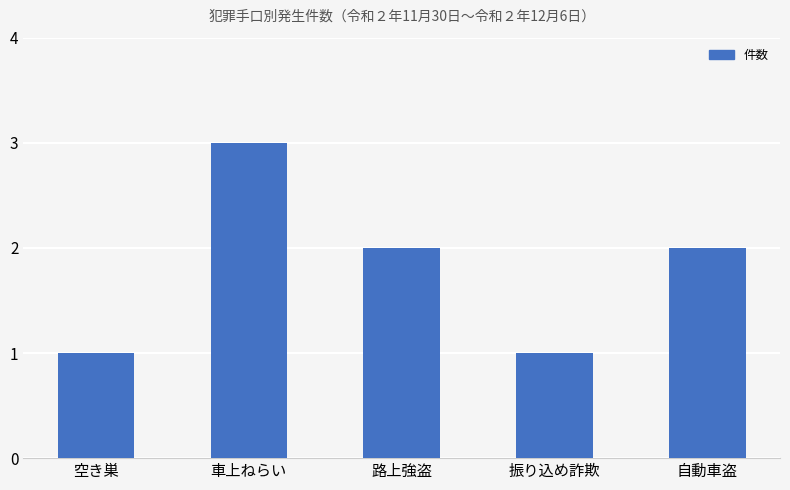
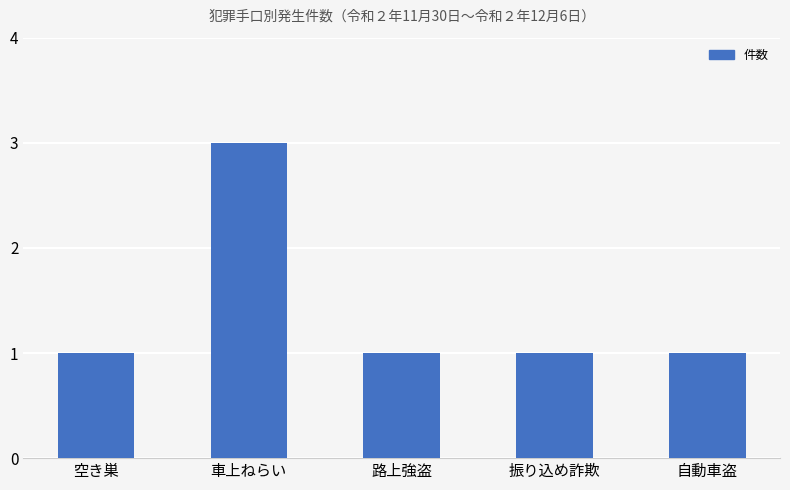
路上強盗: 2 -> 1
自動車盗: 2 -> 1
